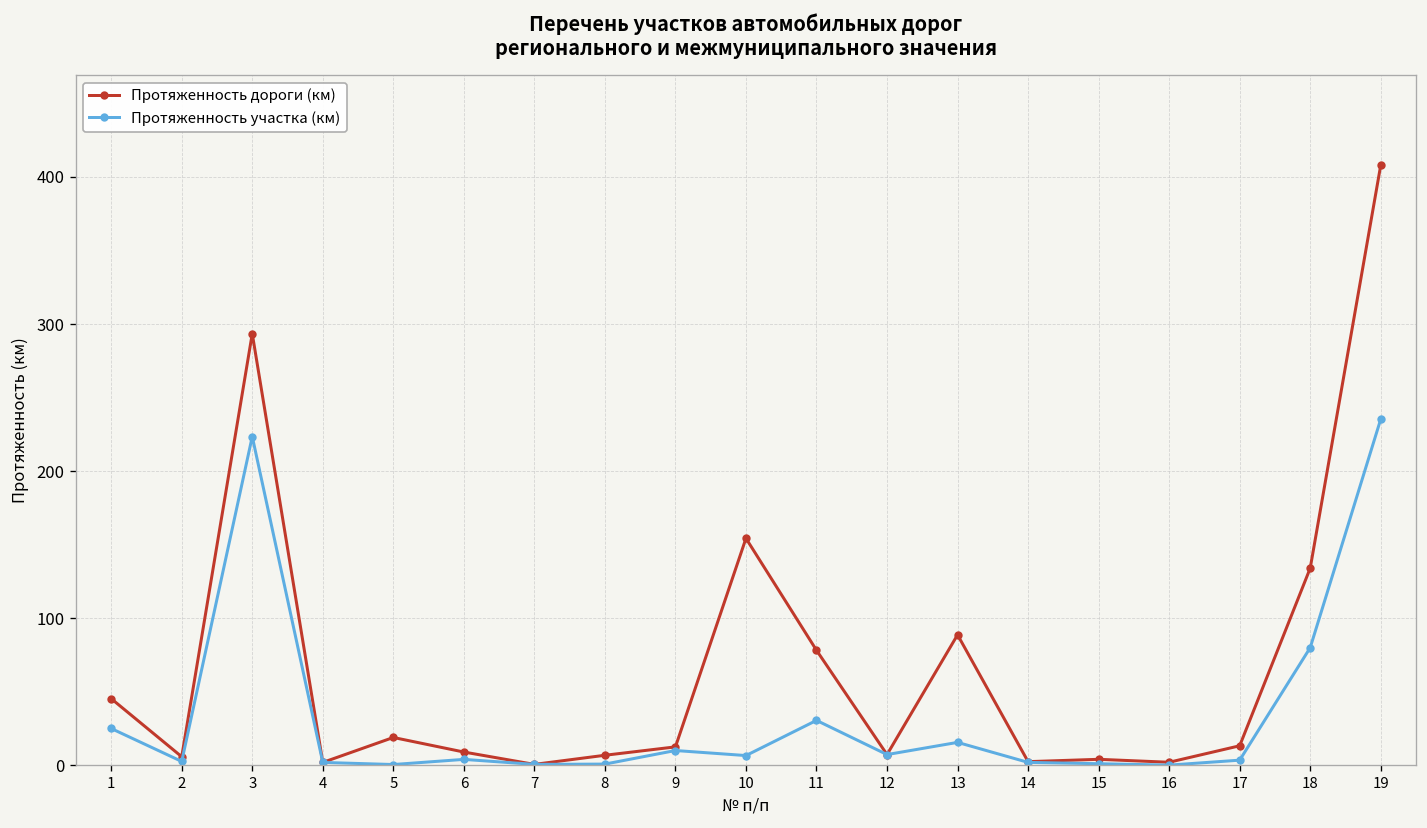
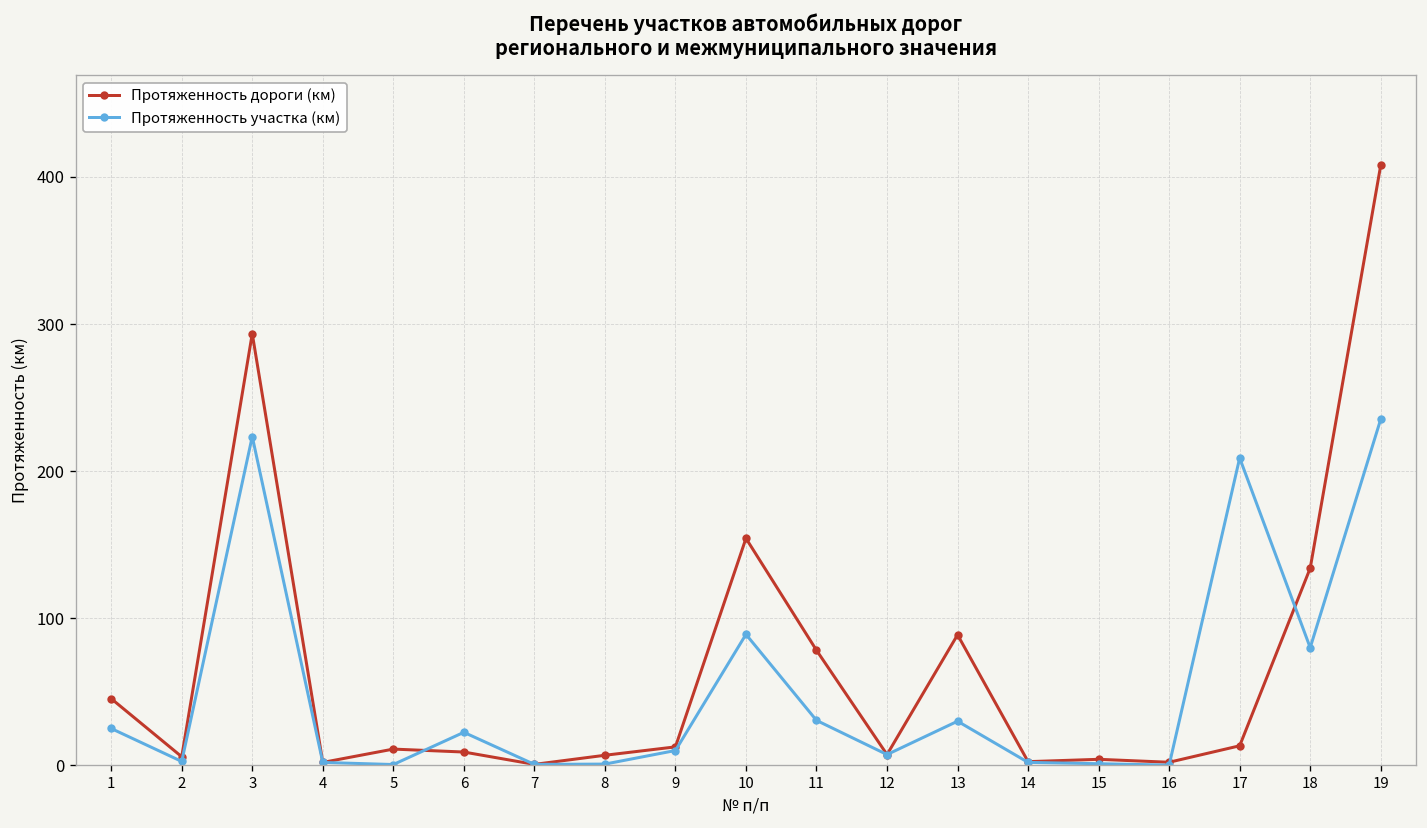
Протяженность дороги (км), 5: 19 -> 11
Протяженность участка (км), 6: 4 -> 22
Протяженность участка (км), 10: 7 -> 89
Протяженность участка (км), 13: 16 -> 30
Протяженность участка (км), 17: 3 -> 209
